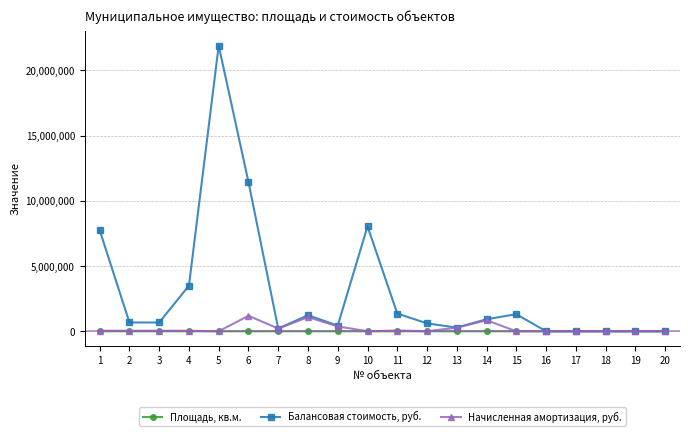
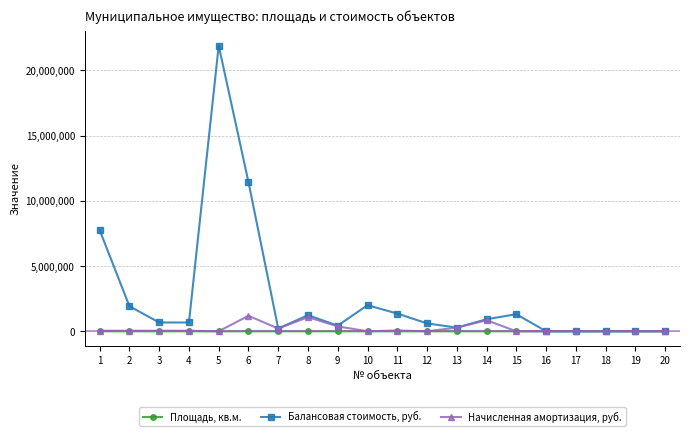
Балансовая стоимость, руб., 2: 700,000 -> 1,900,000
Балансовая стоимость, руб., 4: 3,500,000 -> 700,000
Балансовая стоимость, руб., 10: 8,100,000 -> 2,000,000
